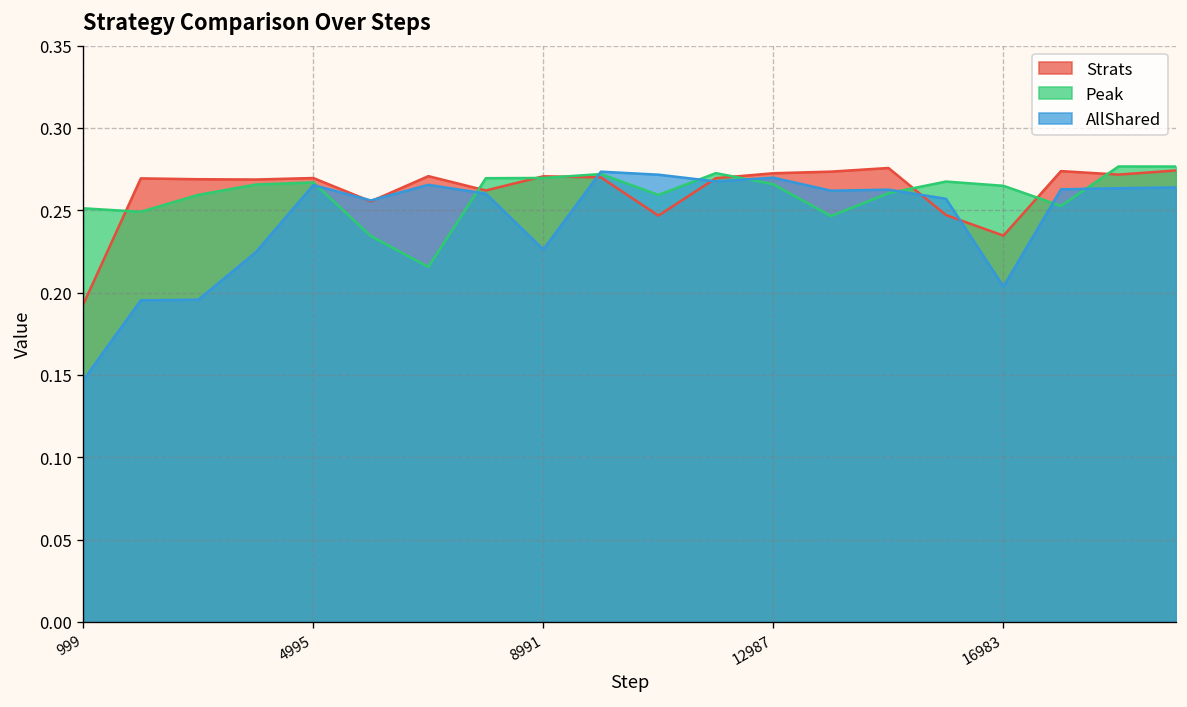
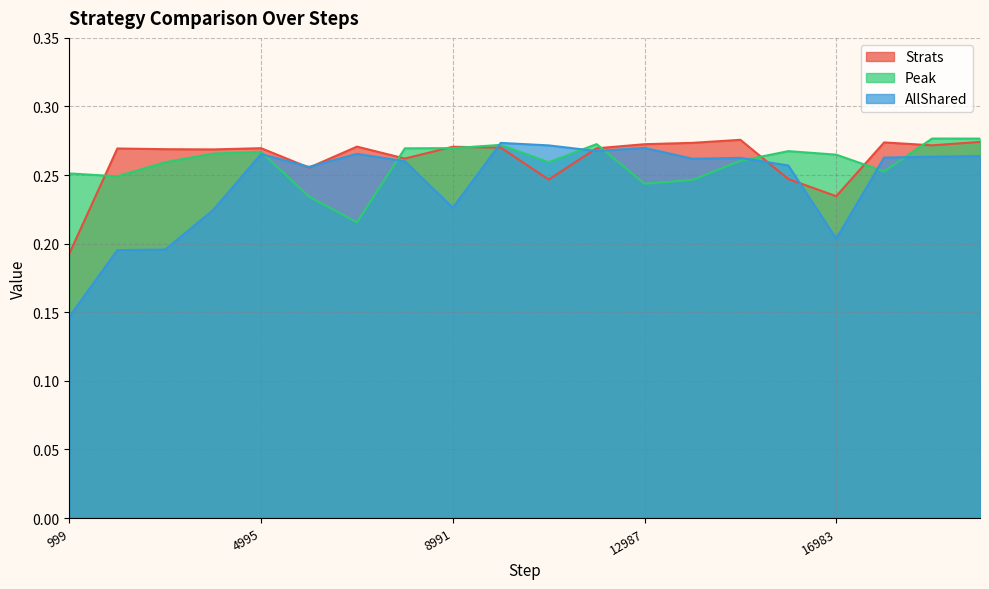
Peak, 12987: 0.266 -> 0.244
